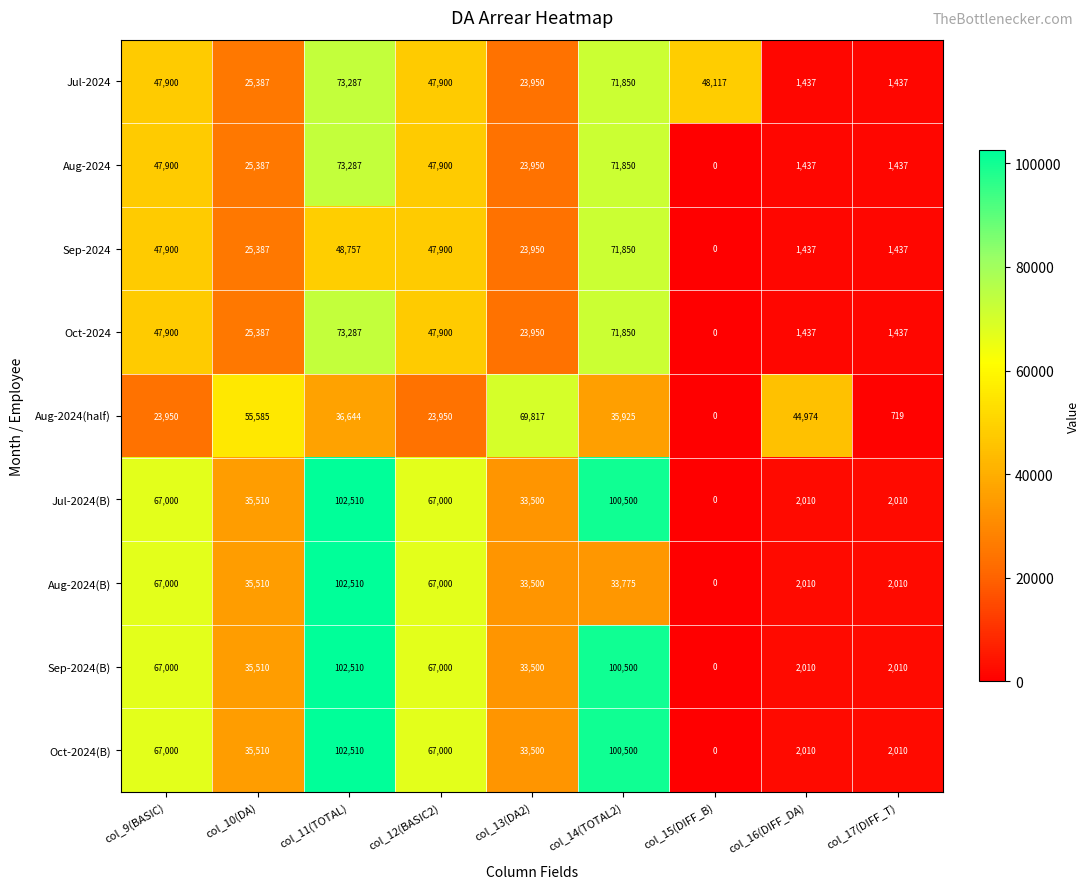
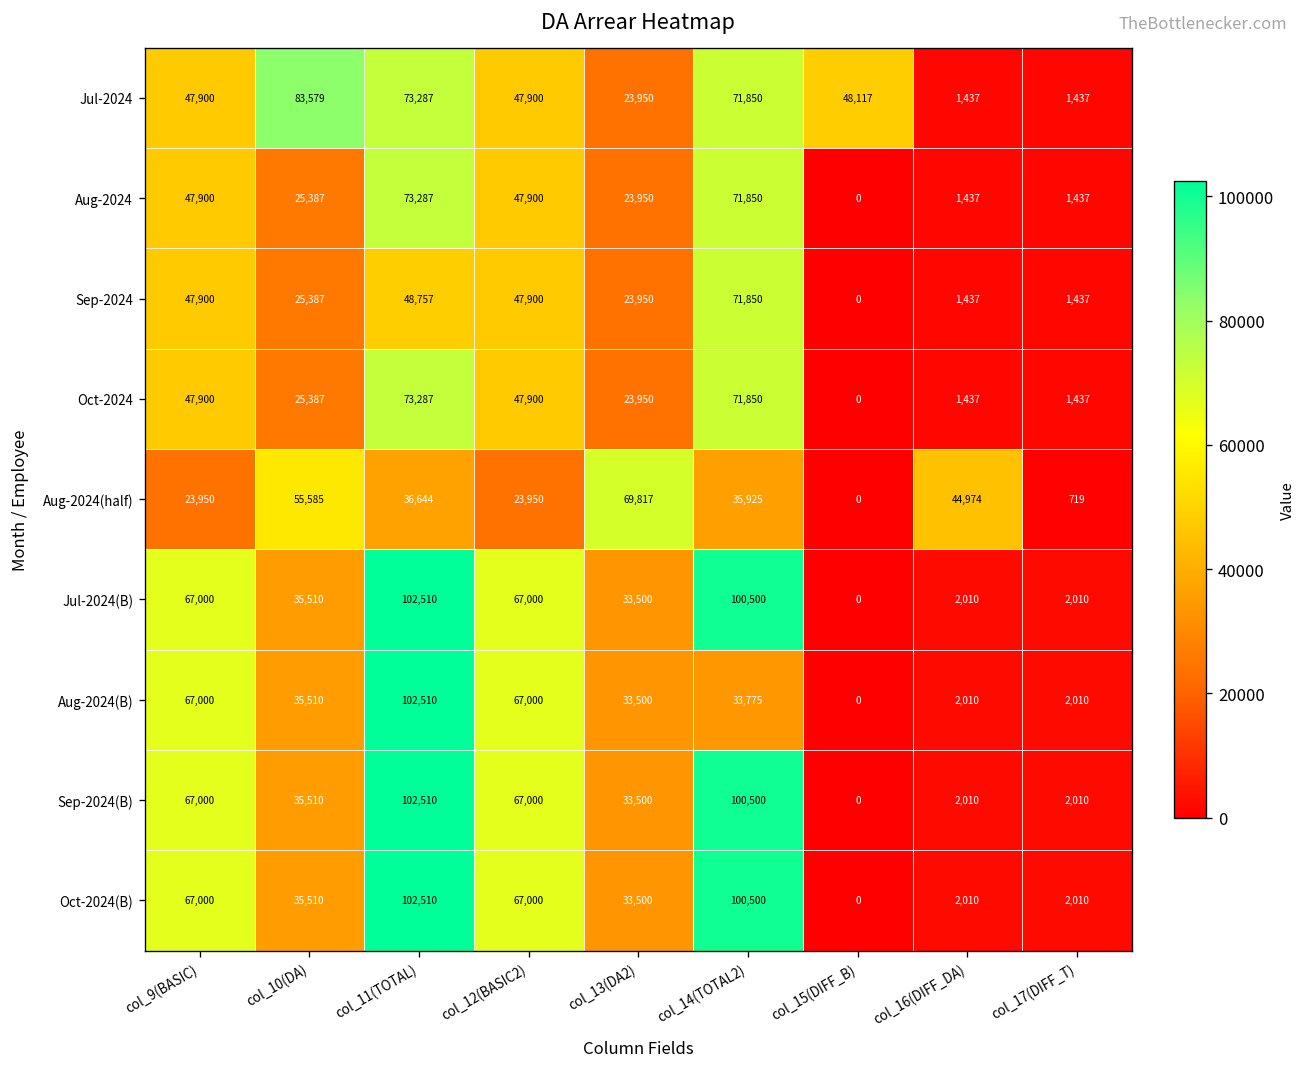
Jul-2024, col_10(DA): 25,387 -> 83,579
